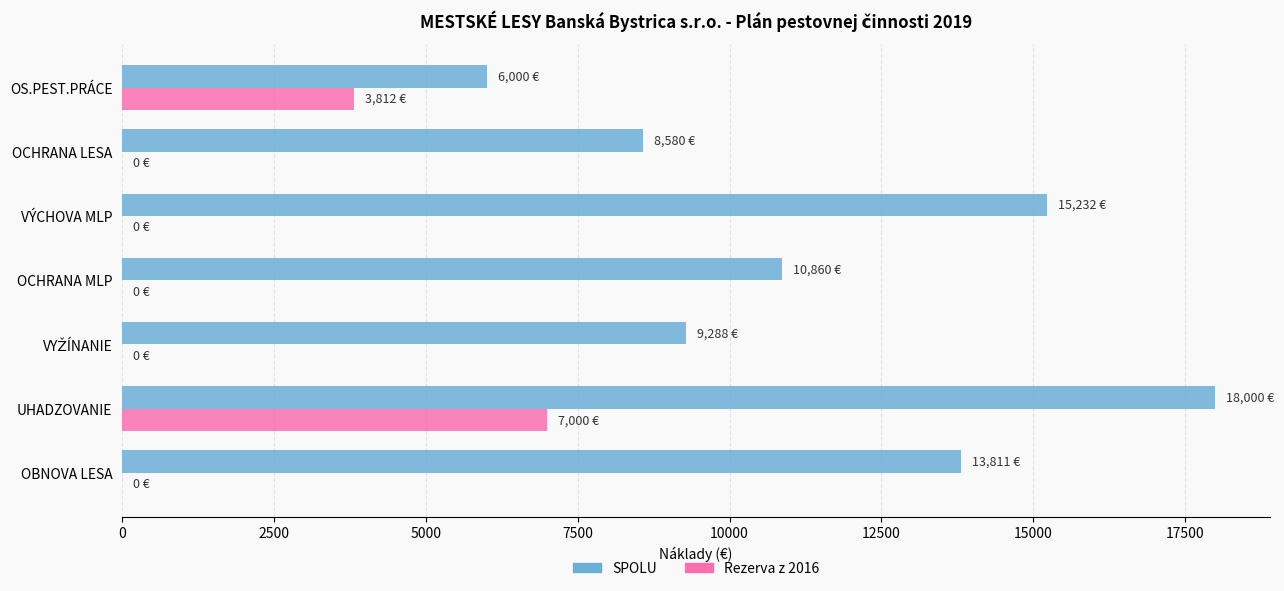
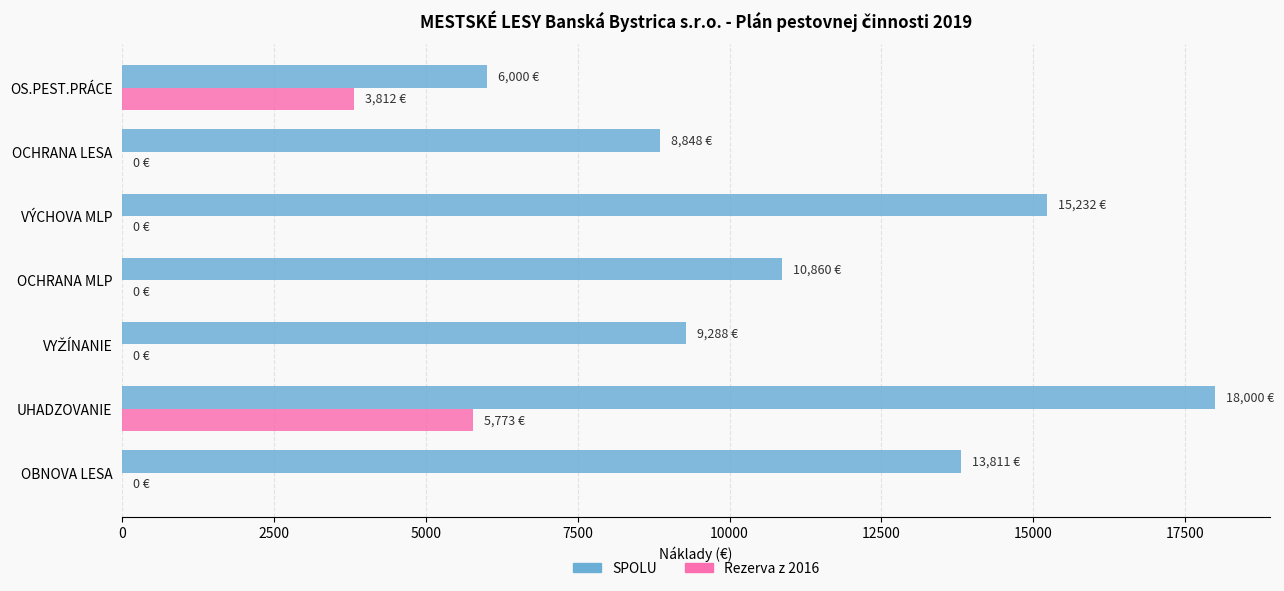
SPOLU, OCHRANA LESA: 8,580 -> 8,848
Rezerva z 2016, UHADZOVANIE: 7,000 -> 5,773
